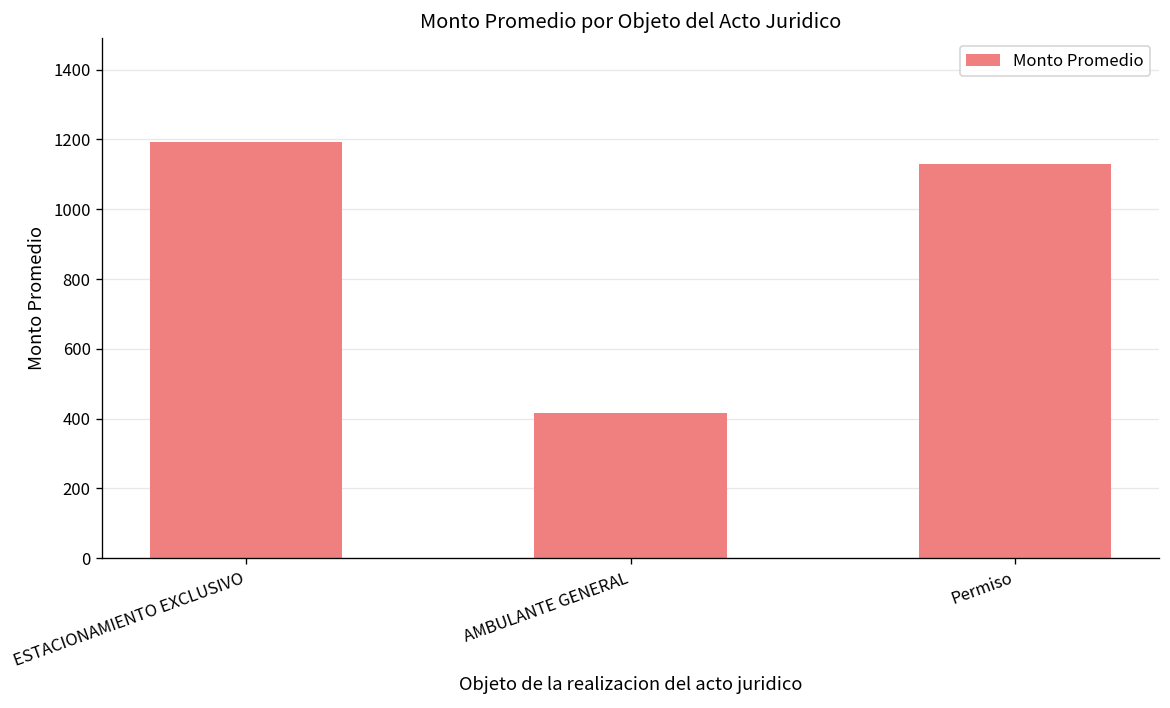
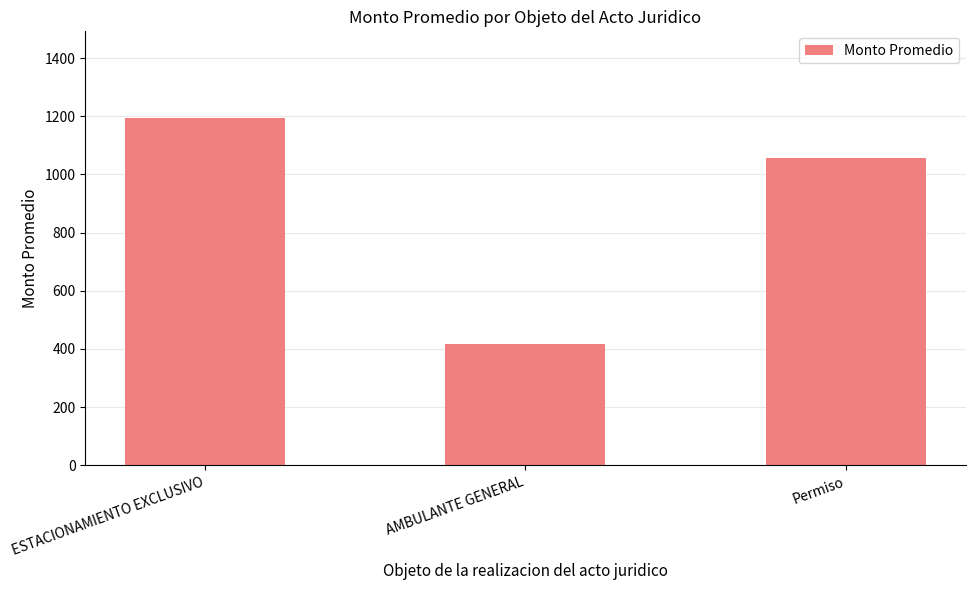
Permiso: 1130 -> 1060
